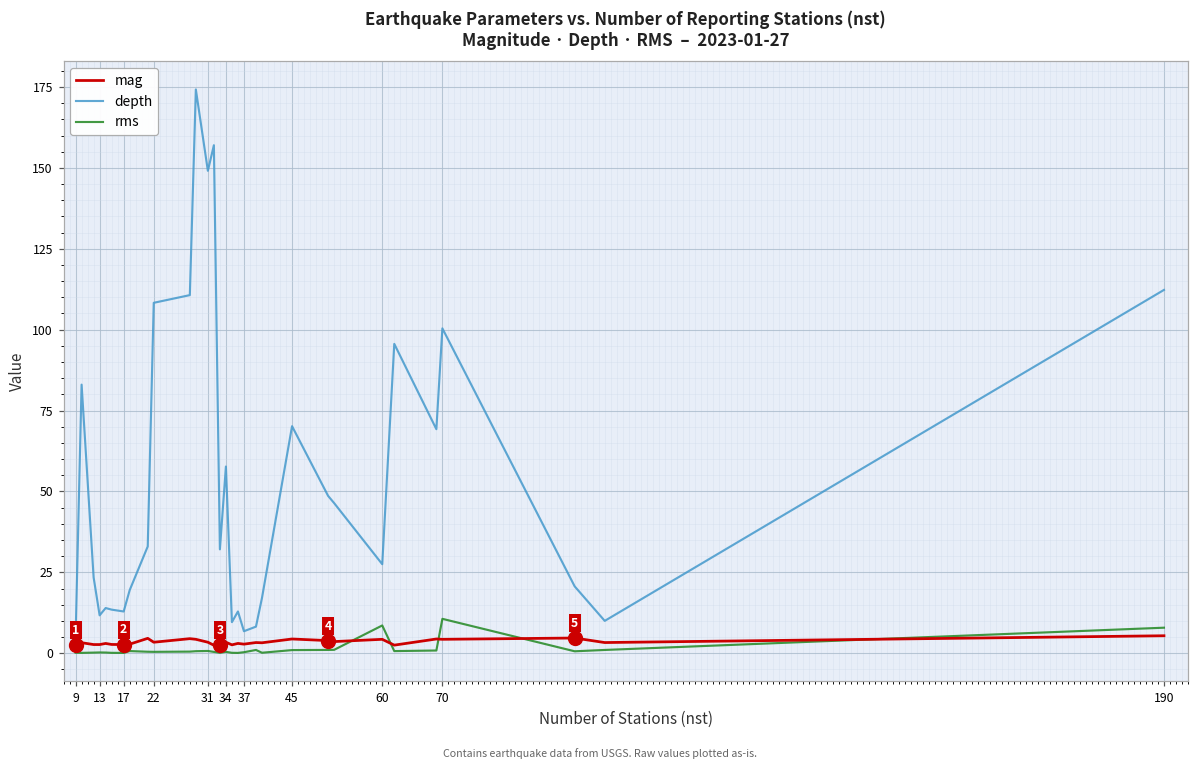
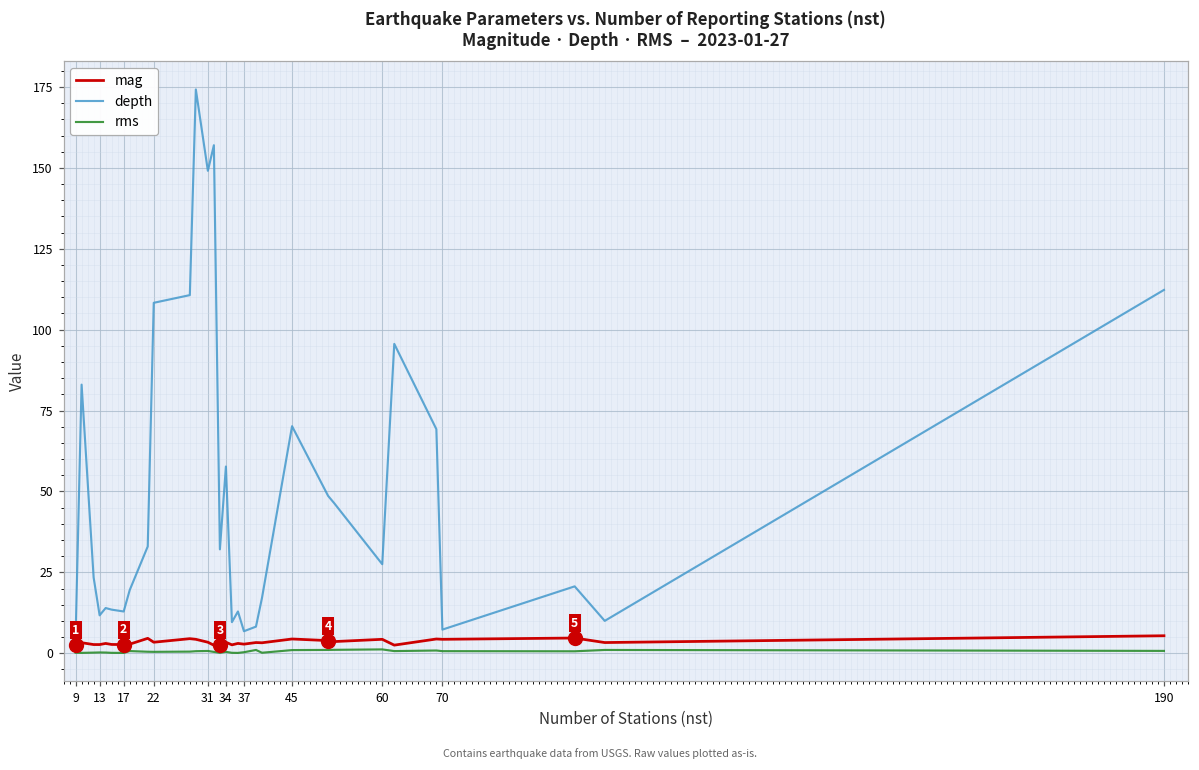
rms, 60: 9 -> 1
depth, 70: 100 -> 7
rms, 70: 11 -> 1
rms, 190: 8 -> 1
